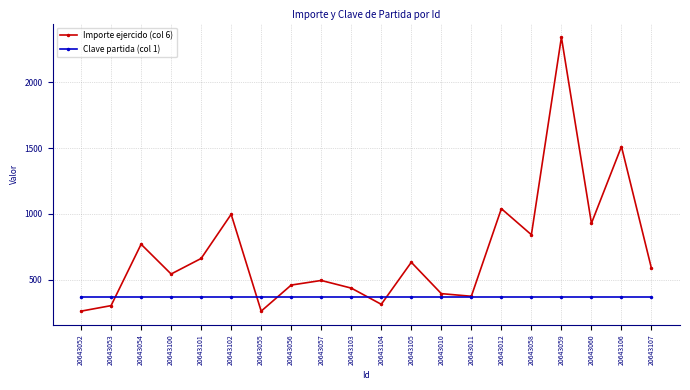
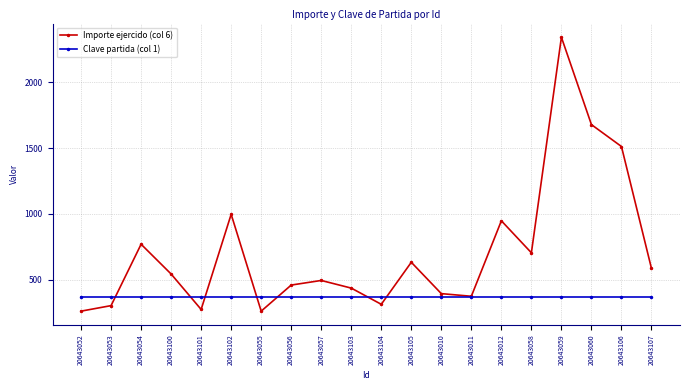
Importe ejercido (col 6), 20643101: 660 -> 280
Importe ejercido (col 6), 20643012: 1040 -> 950
Importe ejercido (col 6), 20643058: 840 -> 710
Importe ejercido (col 6), 20643060: 930 -> 1680
